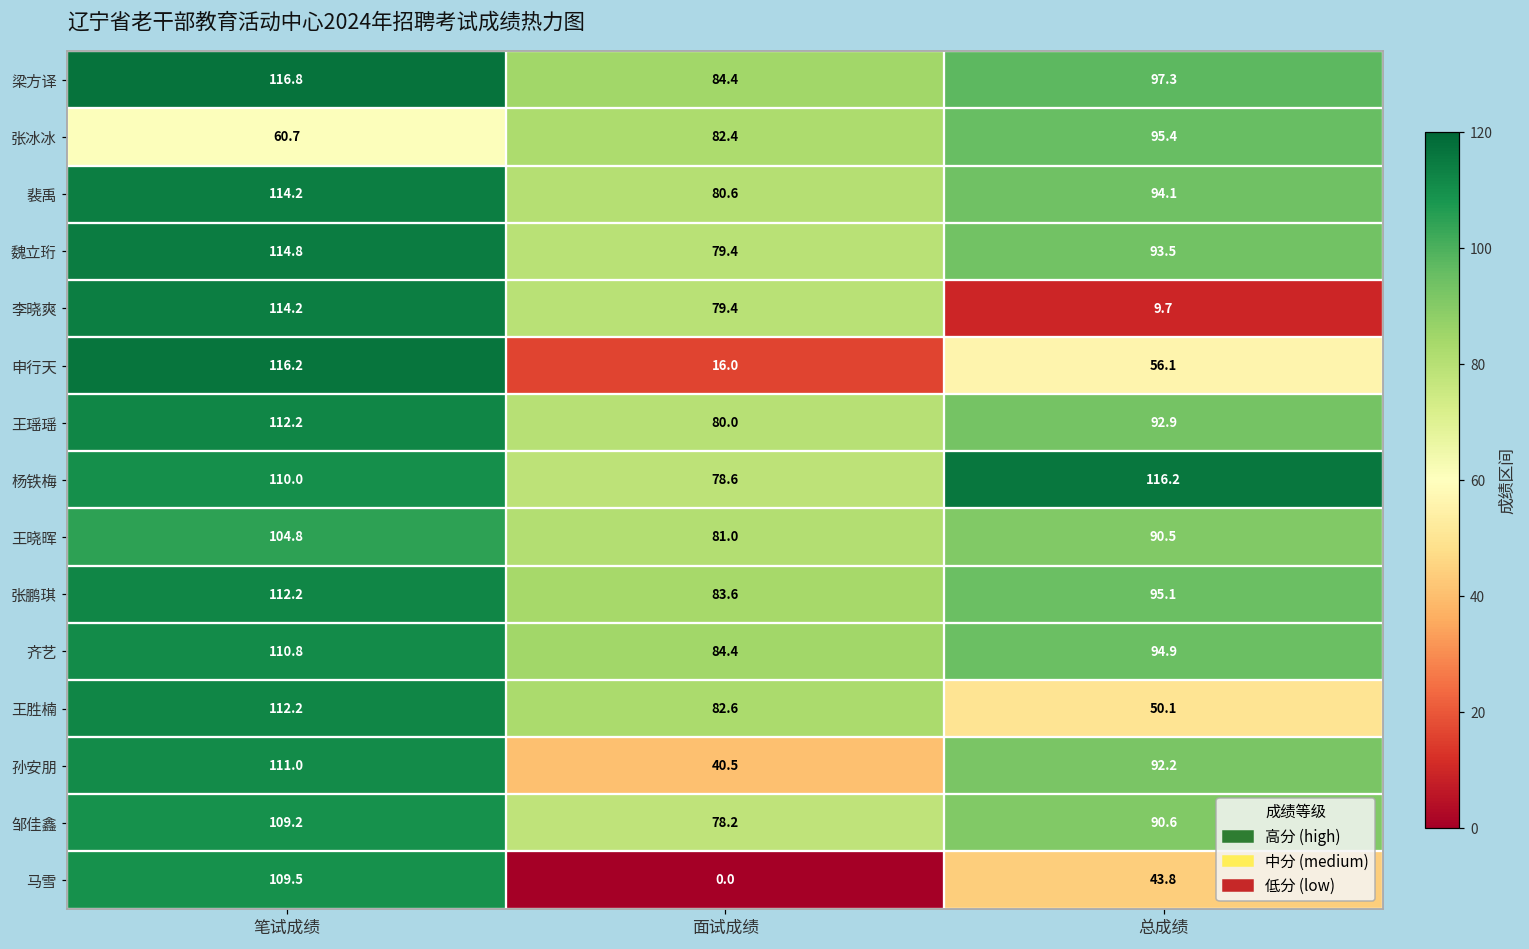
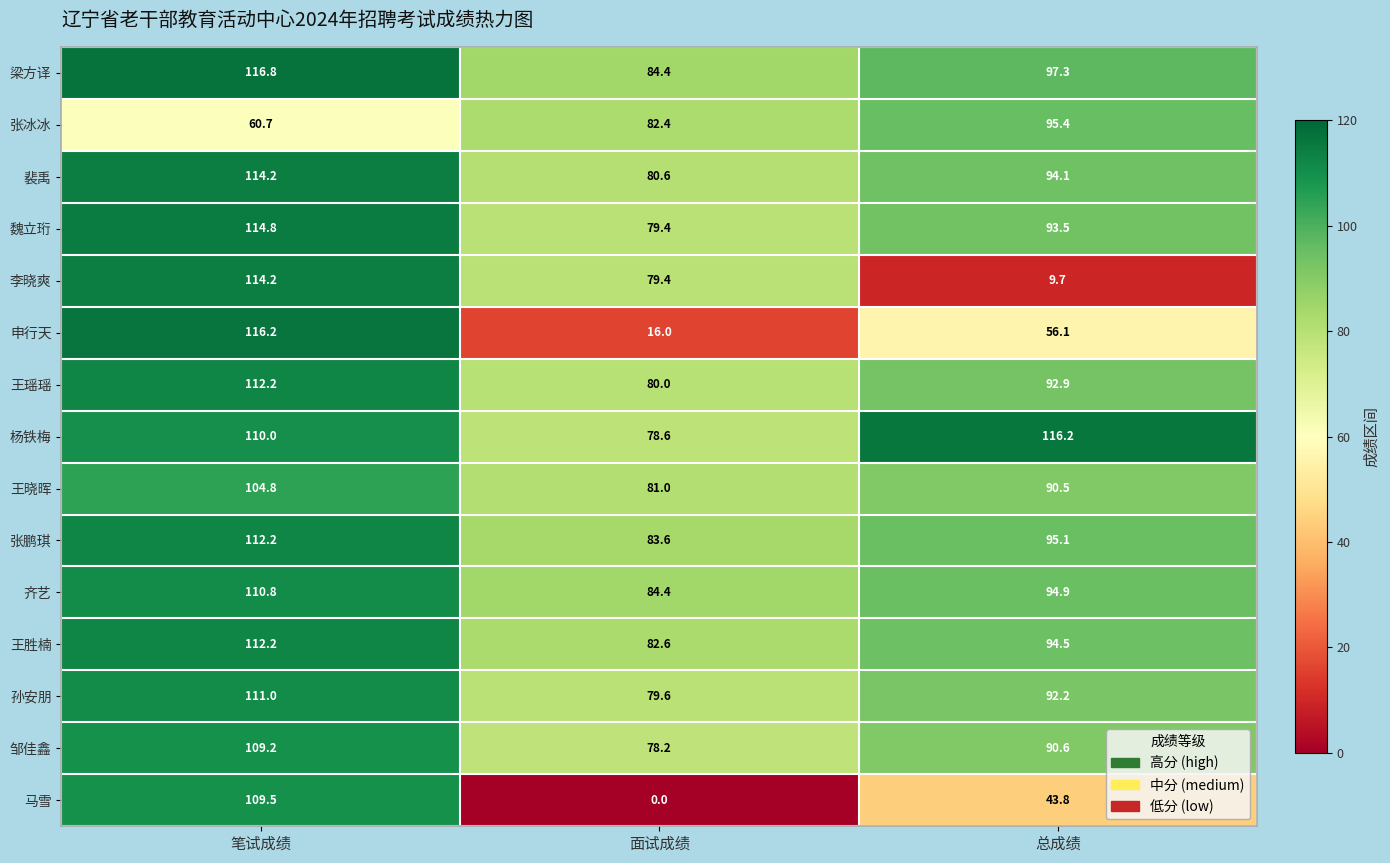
王胜楠, 总成绩: 50.1 -> 94.5
孙安朋, 面试成绩: 40.5 -> 79.6
